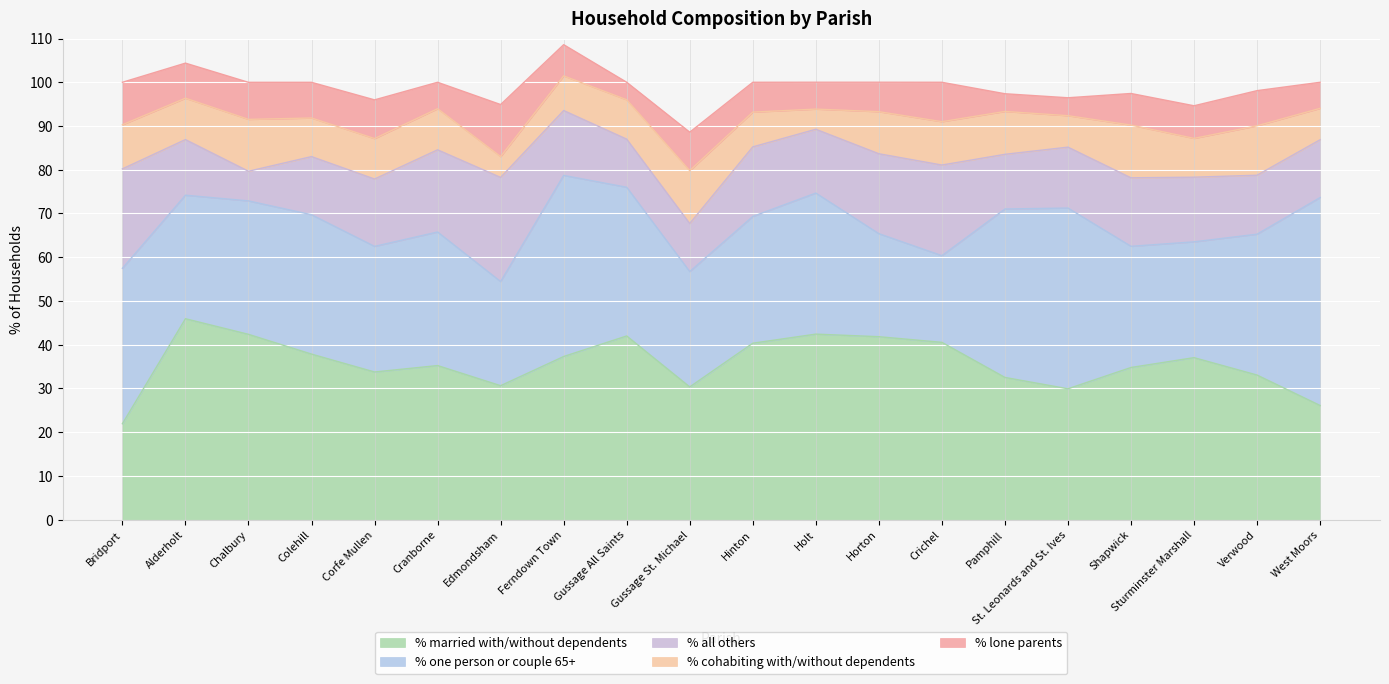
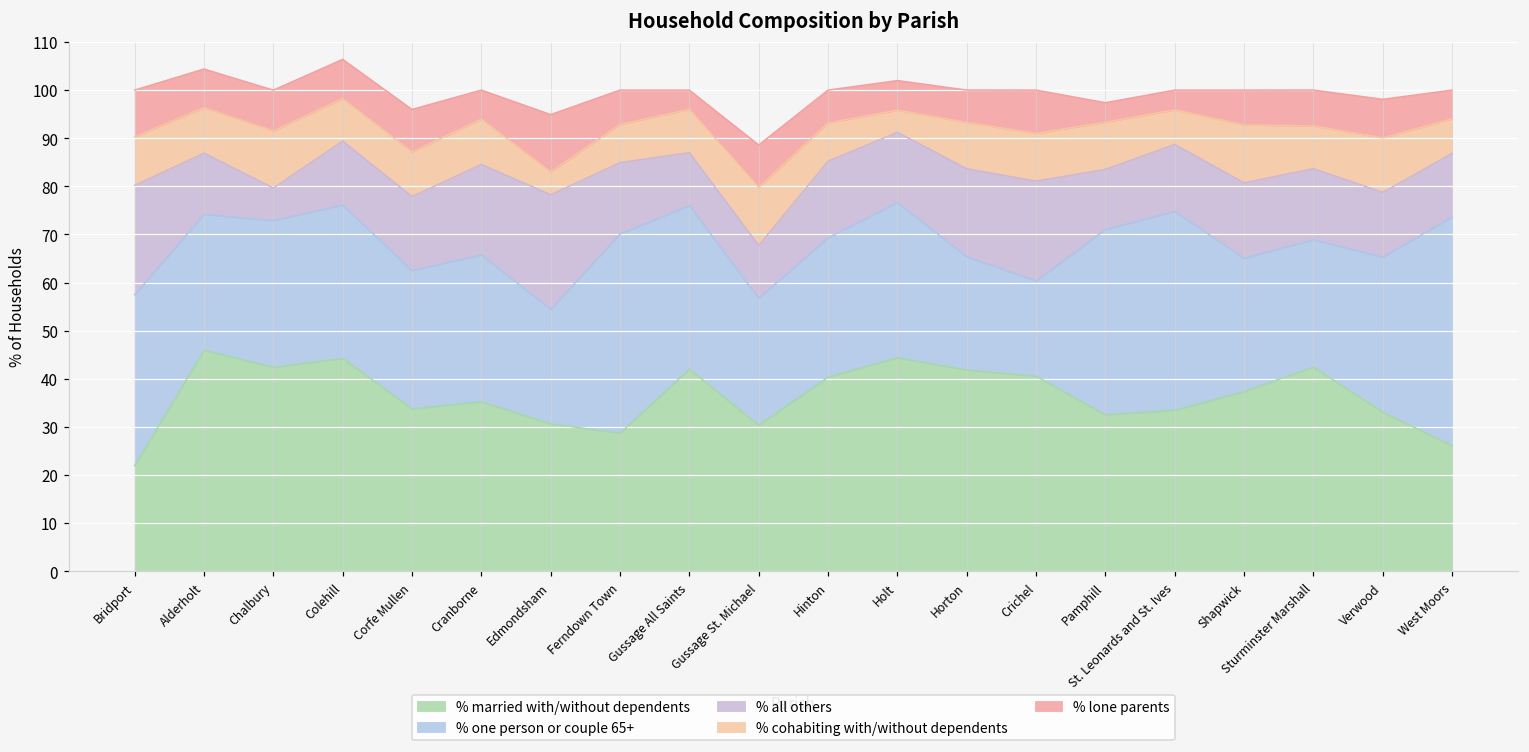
% married with/without dependents, Colehill: 38 -> 44
% married with/without dependents, Ferndown Town: 37 -> 29
% married with/without dependents, Holt: 42 -> 44
% married with/without dependents, St. Leonards and St. Ives: 30 -> 33
% married with/without dependents, Shapwick: 35 -> 37
% married with/without dependents, Sturminster Marshall: 37 -> 42
